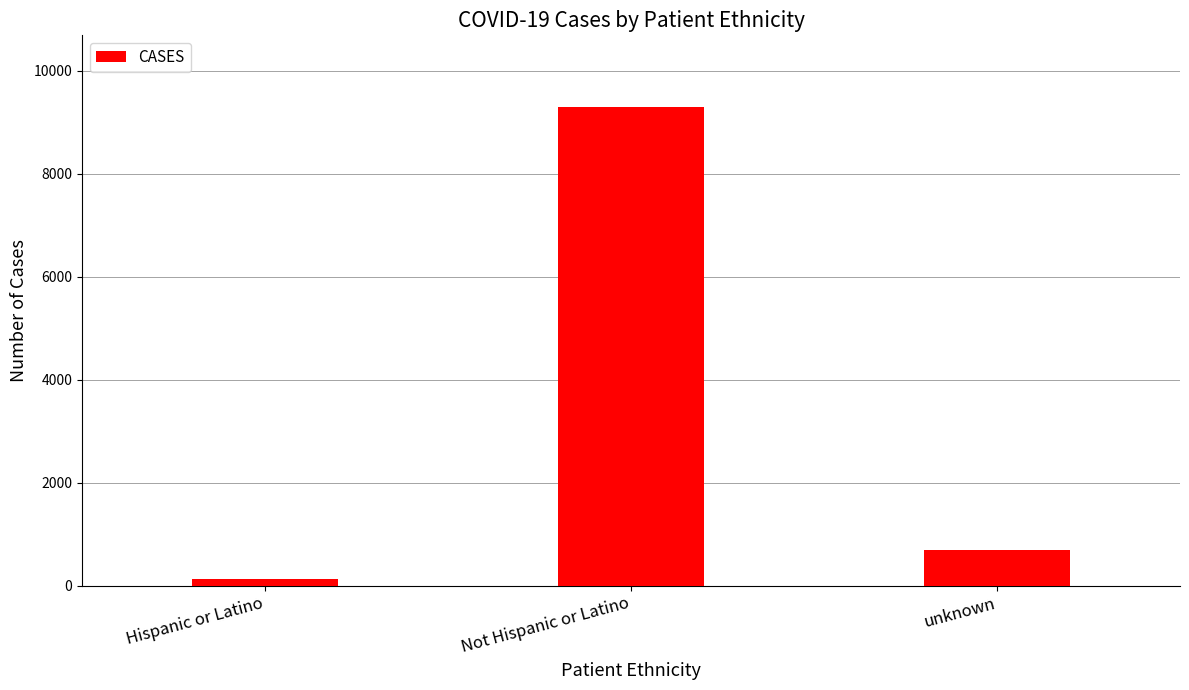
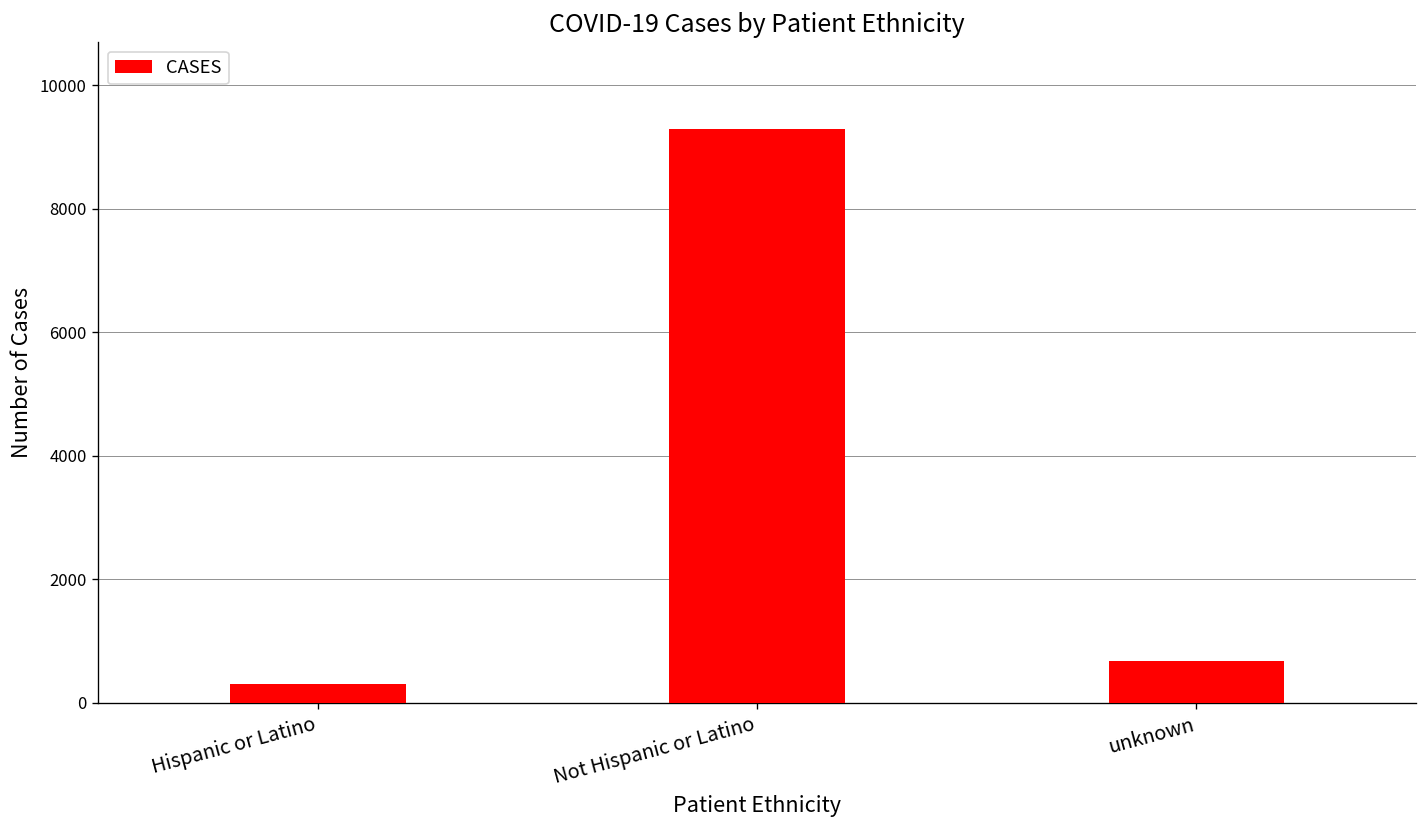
Hispanic or Latino: 100 -> 300
